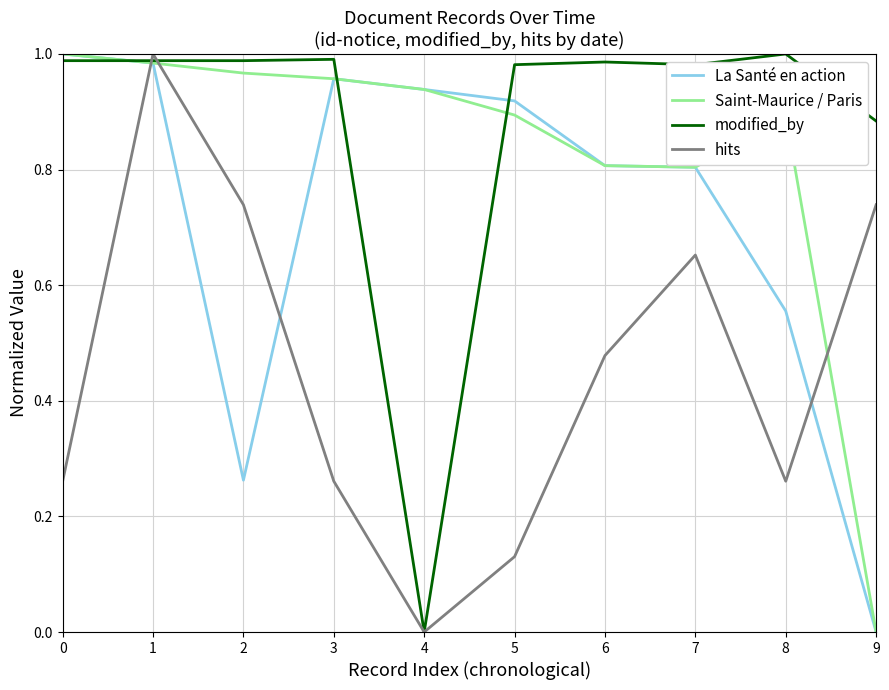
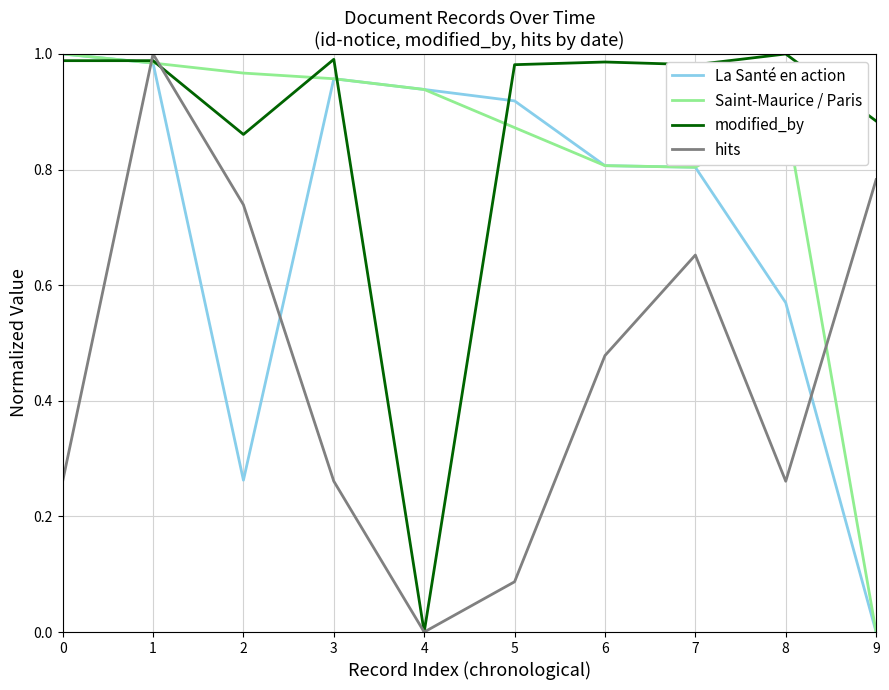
modified_by, 2: 0.99 -> 0.86
Saint-Maurice / Paris, 5: 0.89 -> 0.87
hits, 5: 0.13 -> 0.09
La Santé en action, 8: 0.56 -> 0.57
hits, 9: 0.74 -> 0.78
